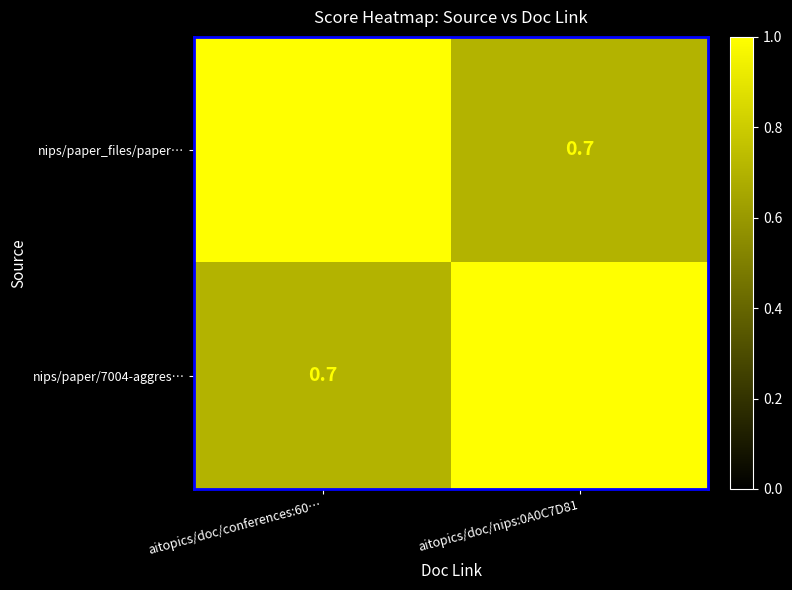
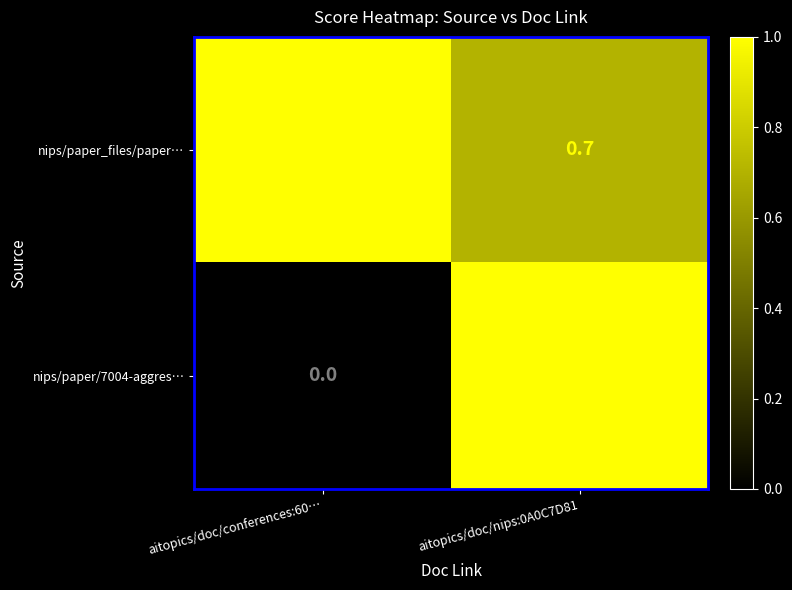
nips/paper/7004-aggres…, aitopics/doc/conferences:60…: 0.7 -> 0.0
